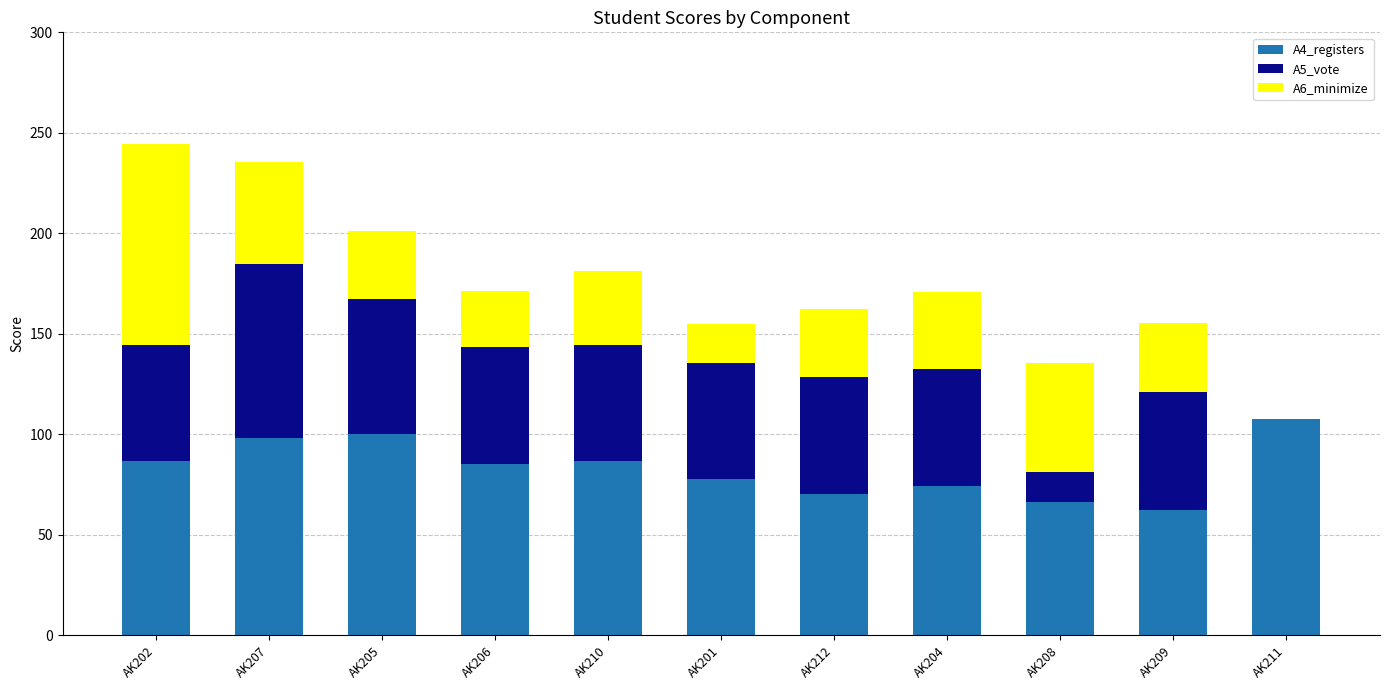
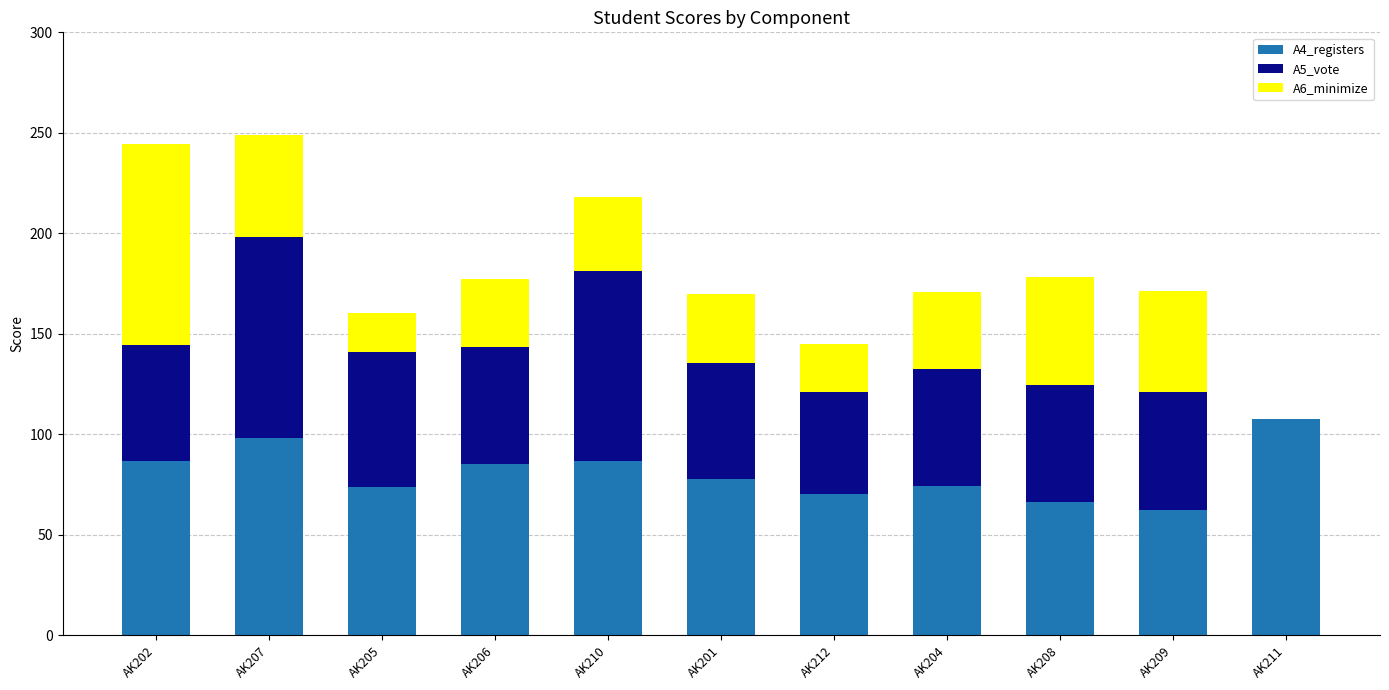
A5_vote, AK207: 87 -> 100
A4_registers, AK205: 100 -> 74
A6_minimize, AK205: 34 -> 20
A6_minimize, AK206: 28 -> 34
A5_vote, AK210: 58 -> 95
A6_minimize, AK201: 19 -> 34
A5_vote, AK212: 58 -> 51
A6_minimize, AK212: 34 -> 24
A5_vote, AK208: 15 -> 58
A6_minimize, AK209: 34 -> 50
